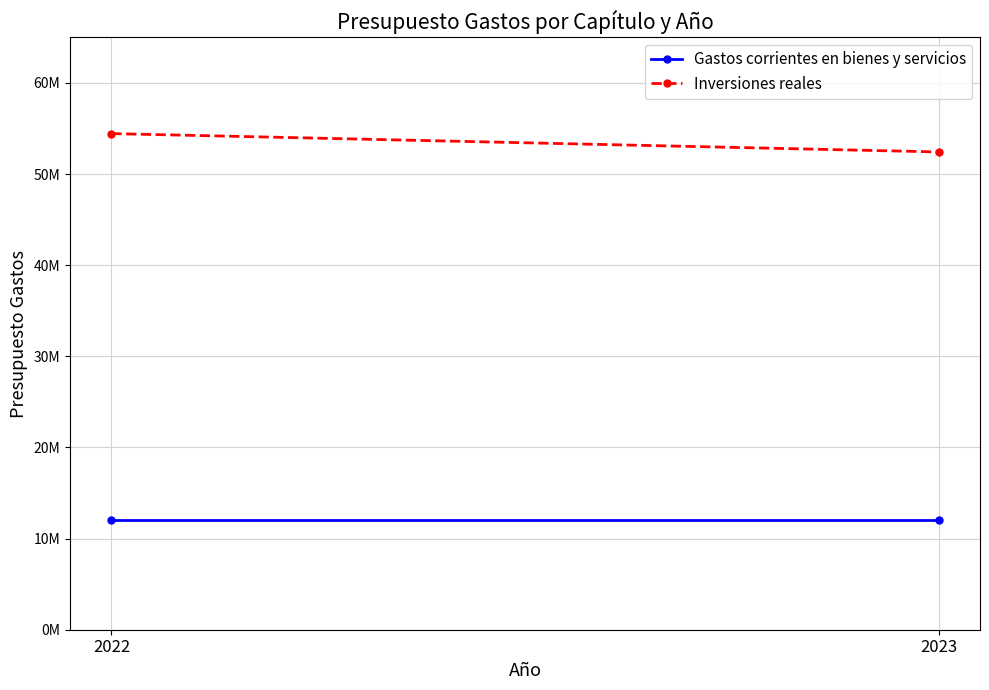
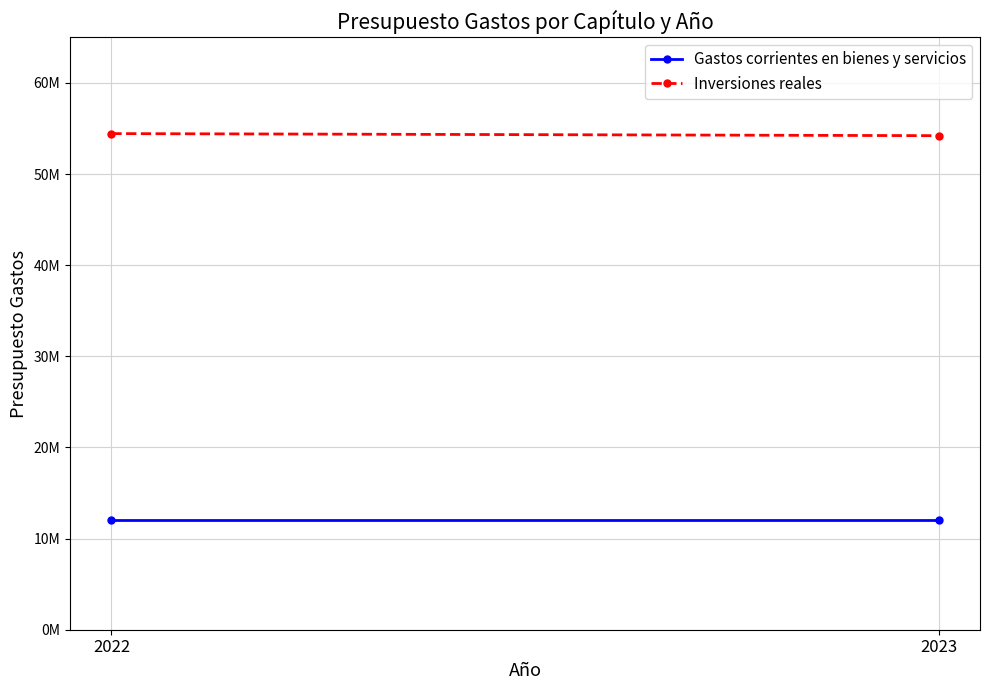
Inversiones reales, 2023: 52000000 -> 54000000
